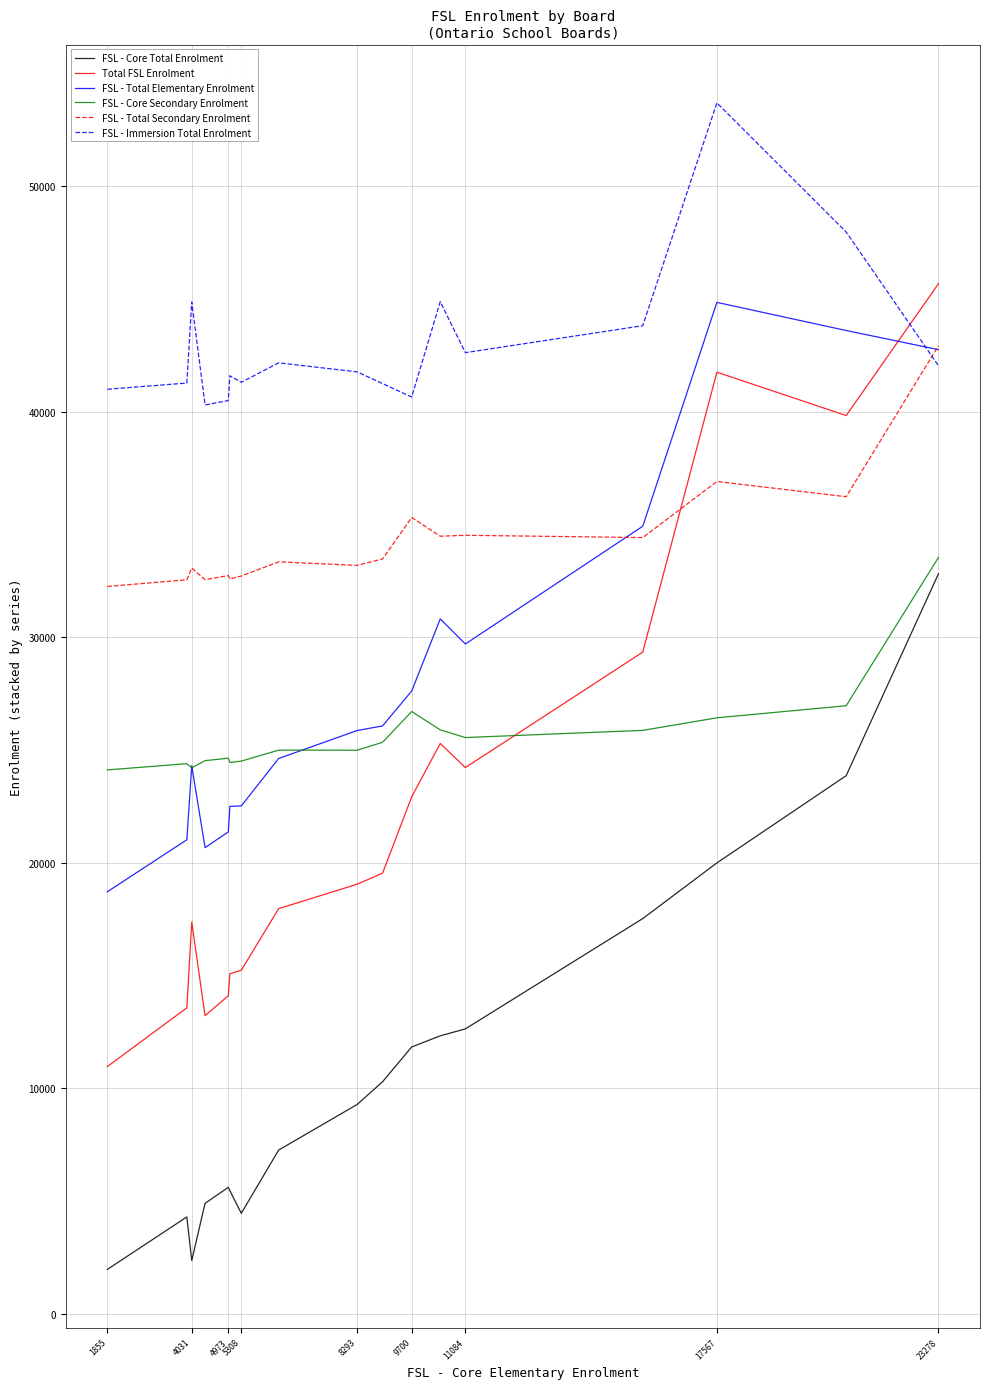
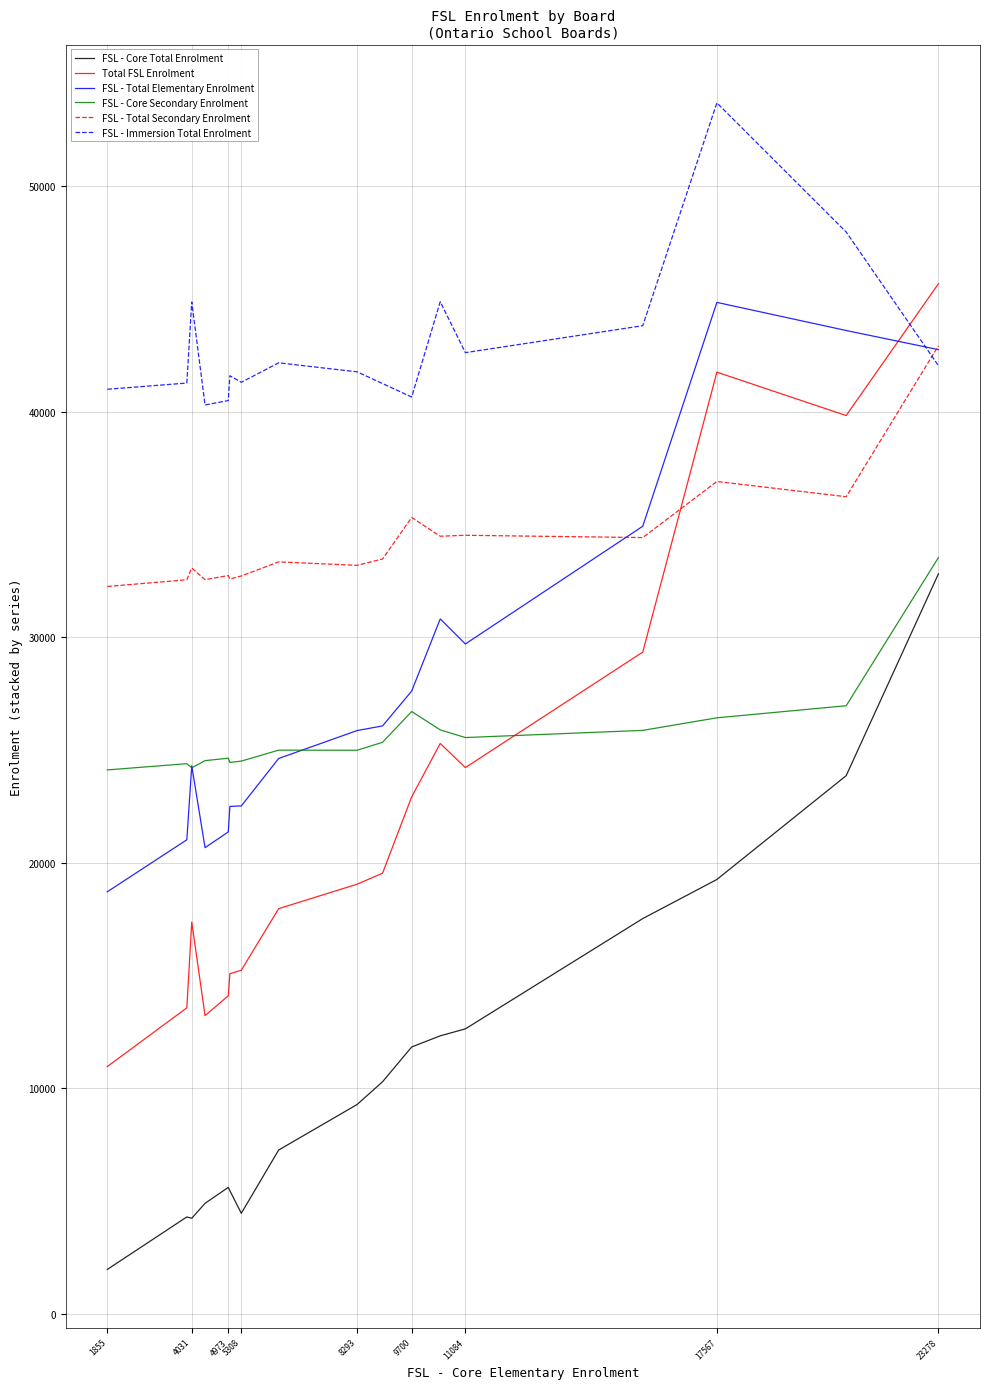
FSL - Core Total Enrolment, 4031: 2400 -> 4200
FSL - Core Total Enrolment, 17567: 20000 -> 19300
